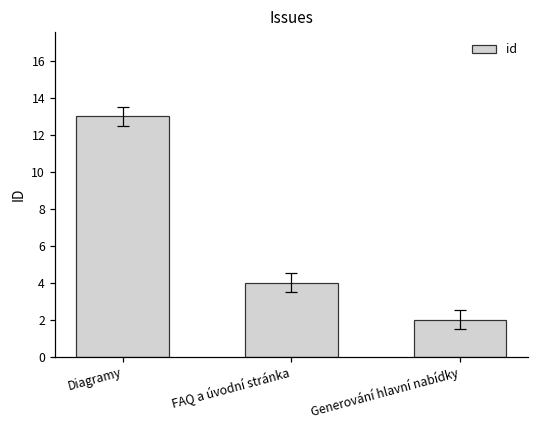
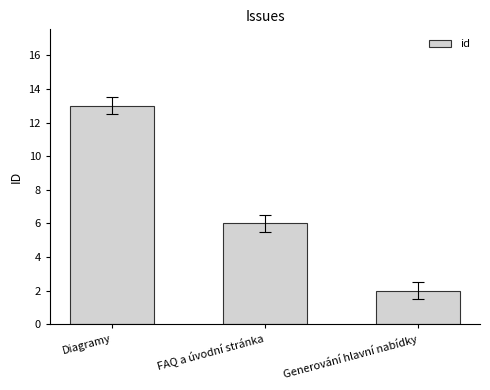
id, FAQ a úvodní stránka: 4 -> 6
